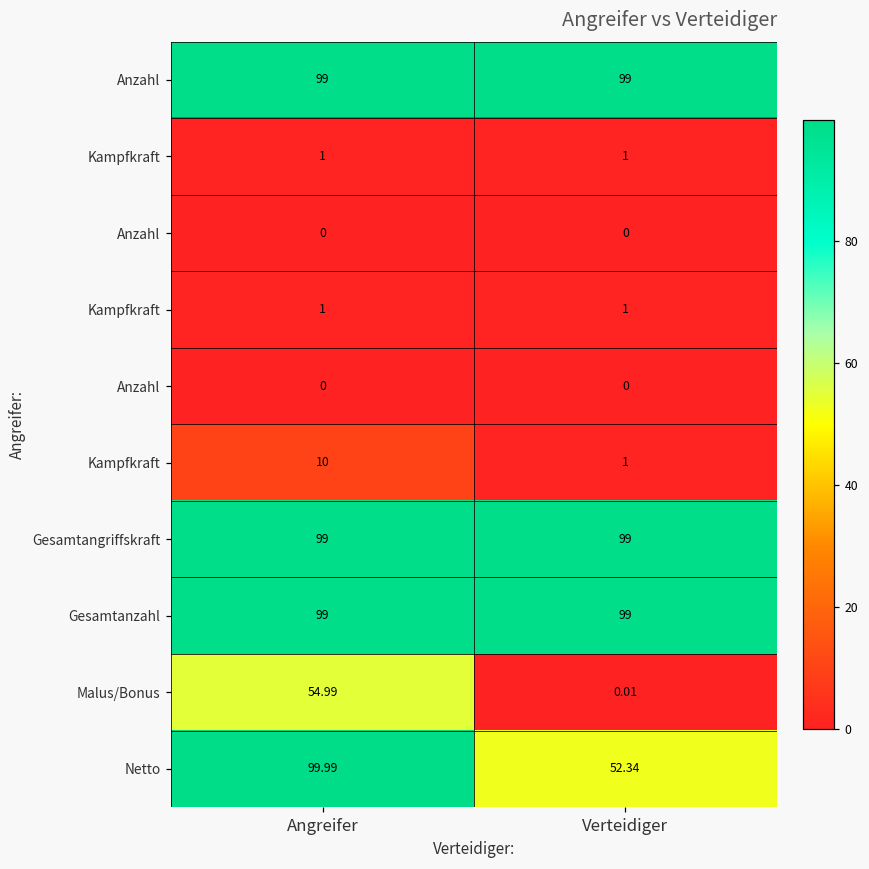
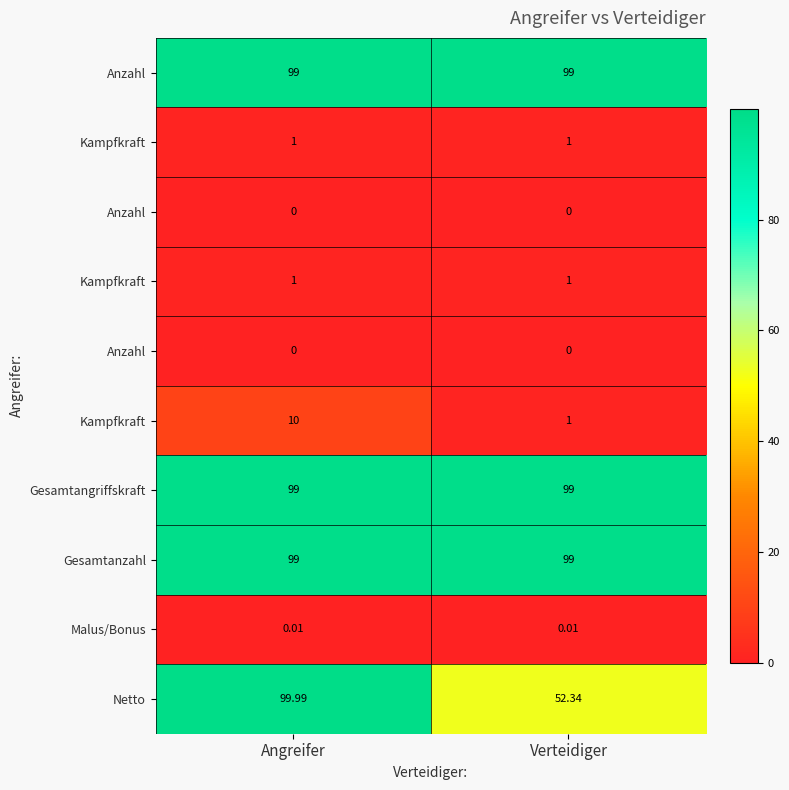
Malus/Bonus, Angreifer: 54.99 -> 0.01
